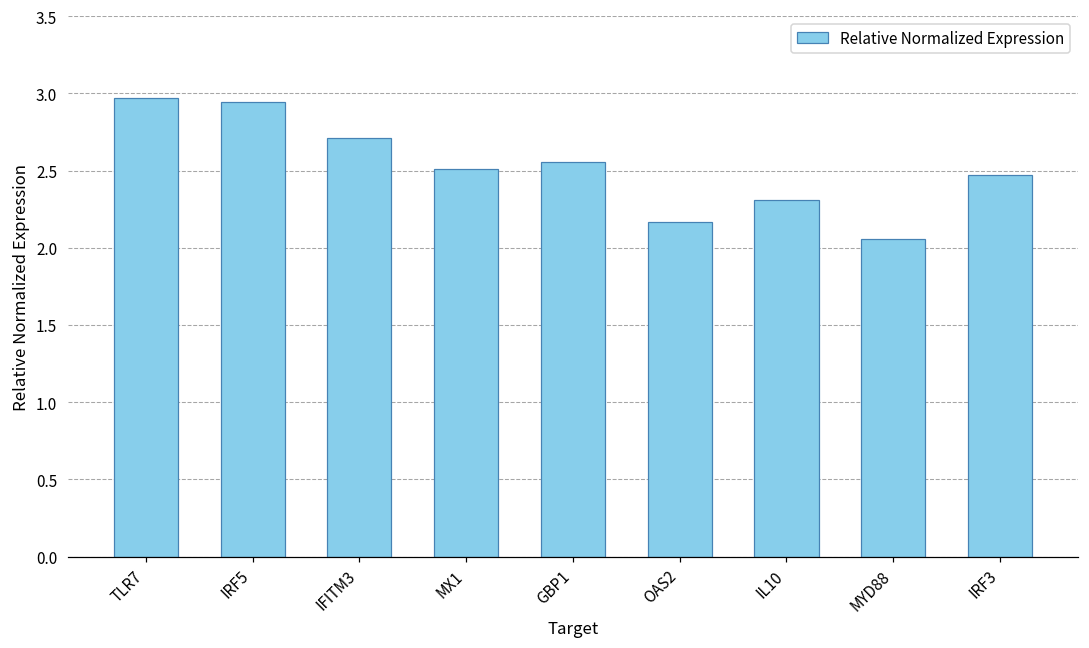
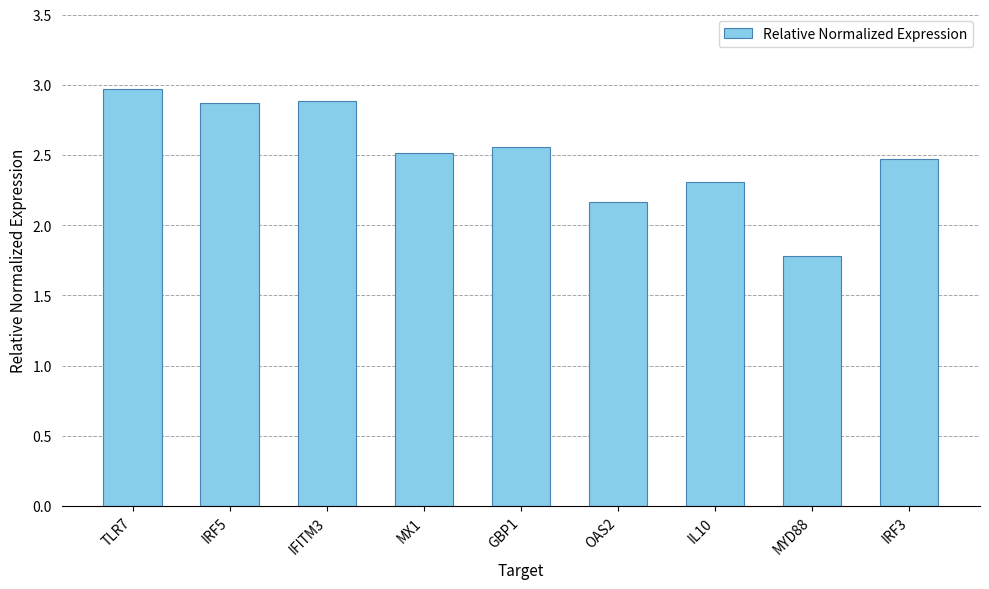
IRF5: 2.94 -> 2.87
IFITM3: 2.71 -> 2.88
MYD88: 2.05 -> 1.78
